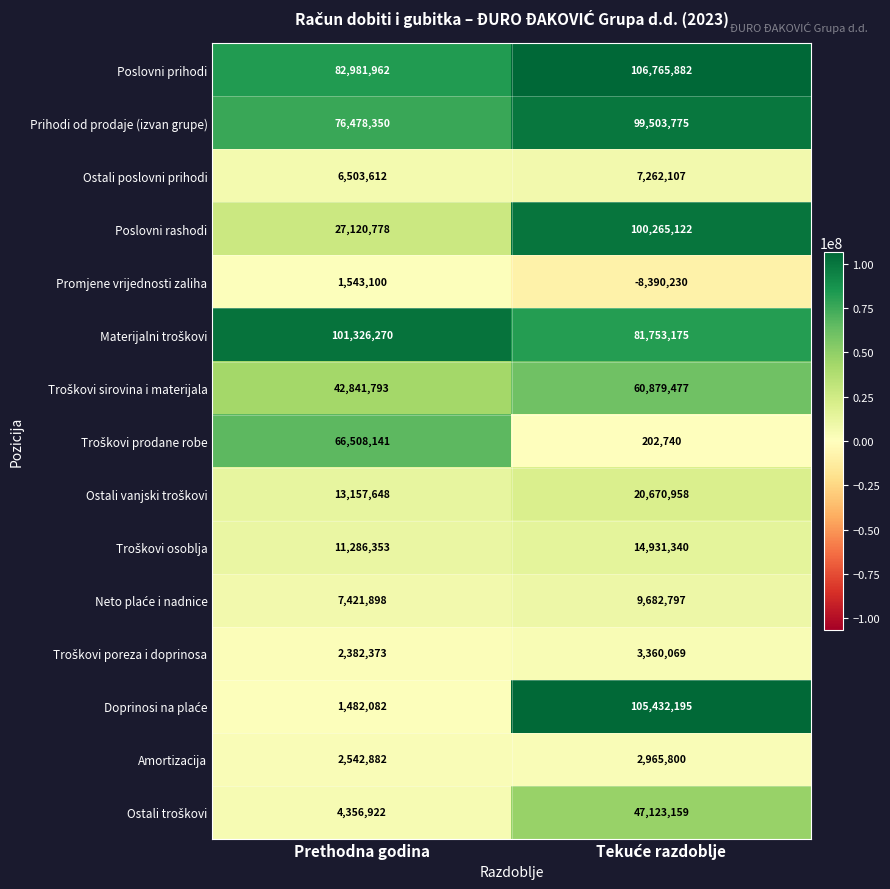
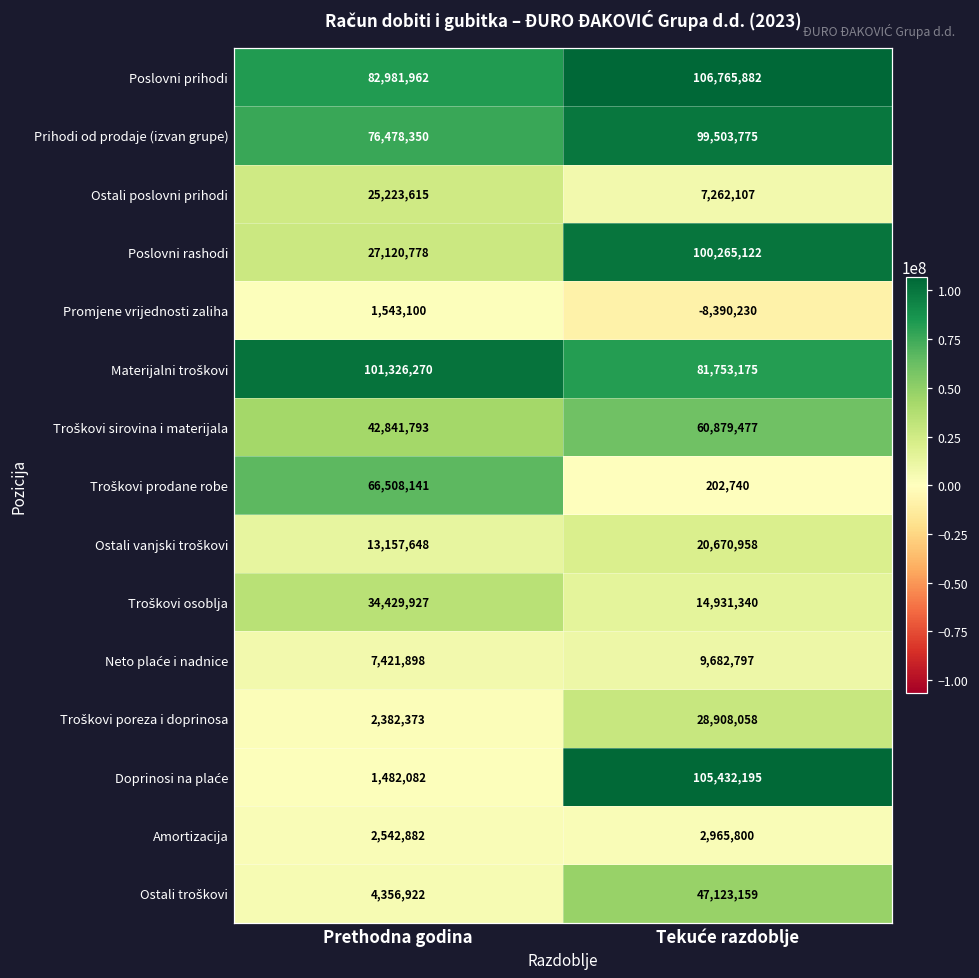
Ostali poslovni prihodi, Prethodna godina: 6,503,612 -> 25,223,615
Troškovi osoblja, Prethodna godina: 11,286,353 -> 34,429,927
Troškovi poreza i doprinosa, Tekuće razdoblje: 3,360,069 -> 28,908,058
